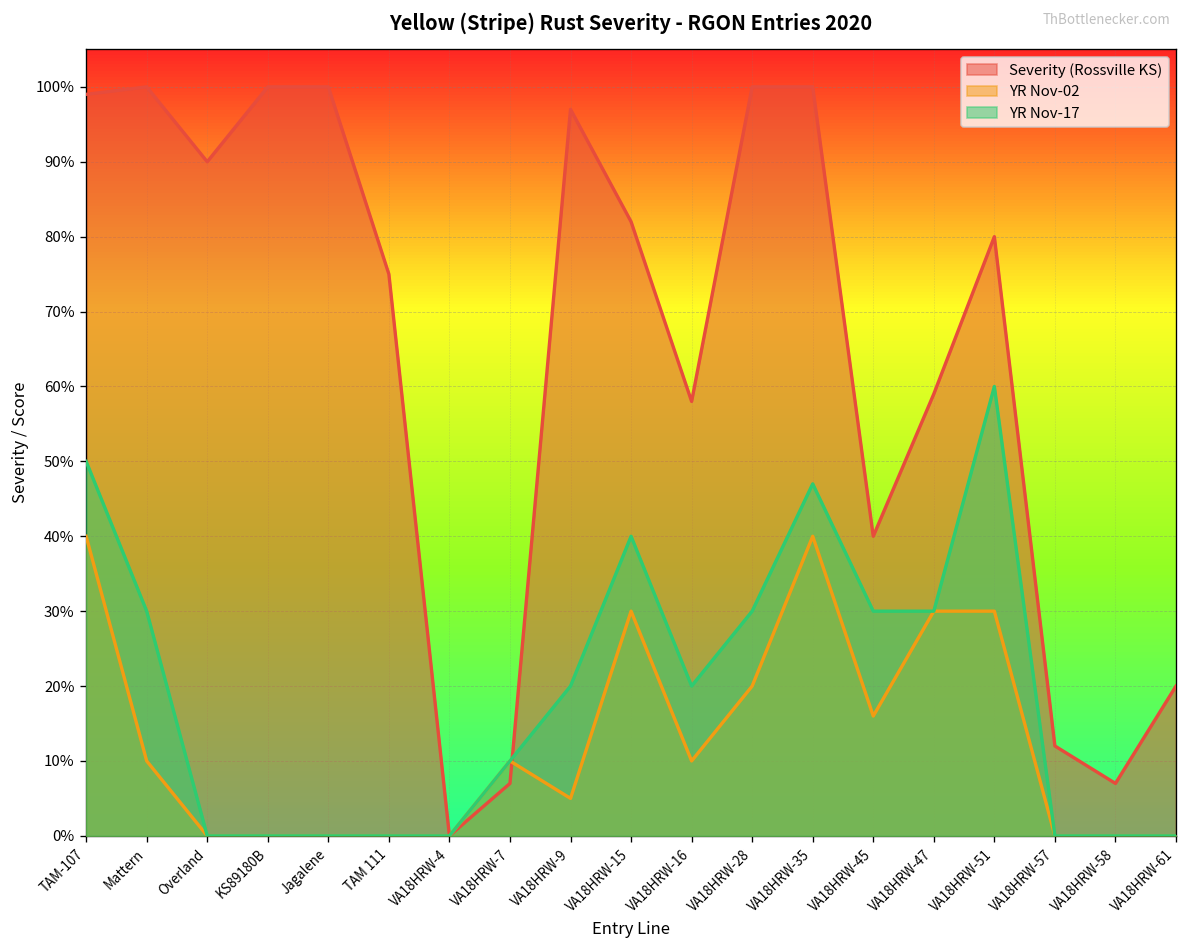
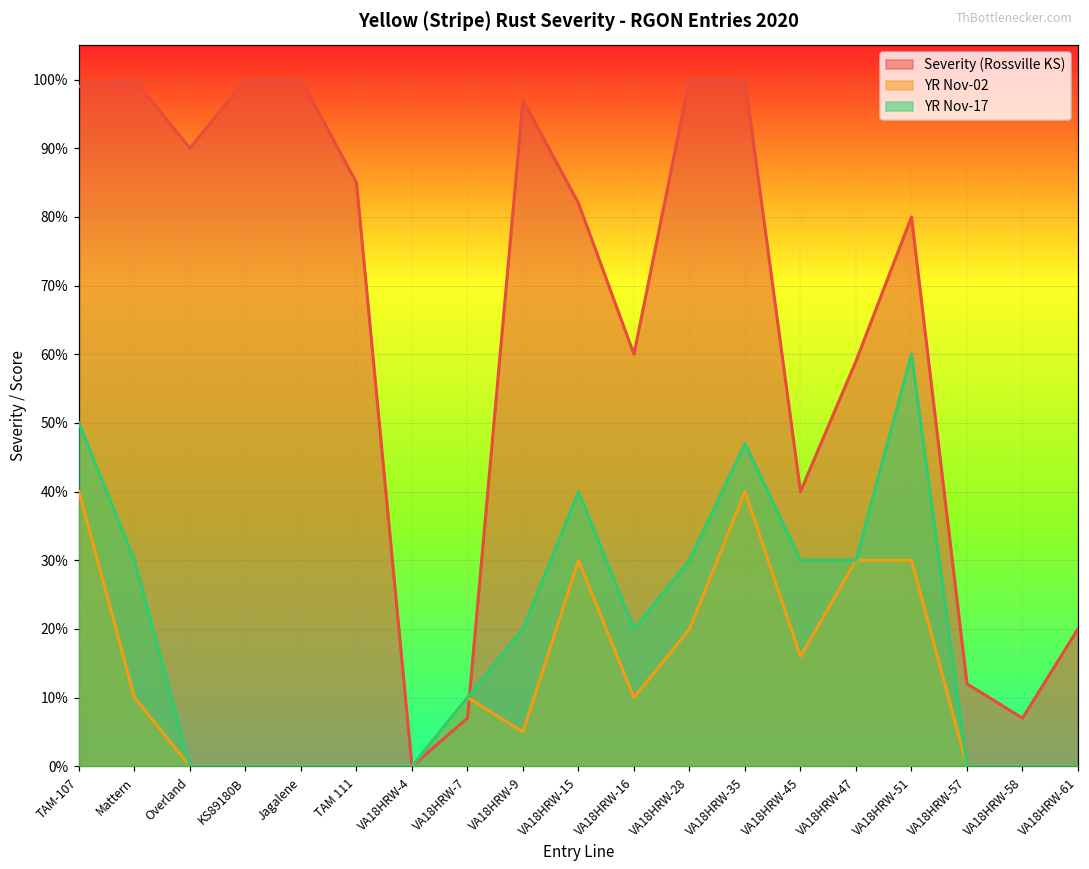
Severity (Rossville KS), TAM 111: 75% -> 85%
Severity (Rossville KS), VA18HRW-16: 58% -> 60%
